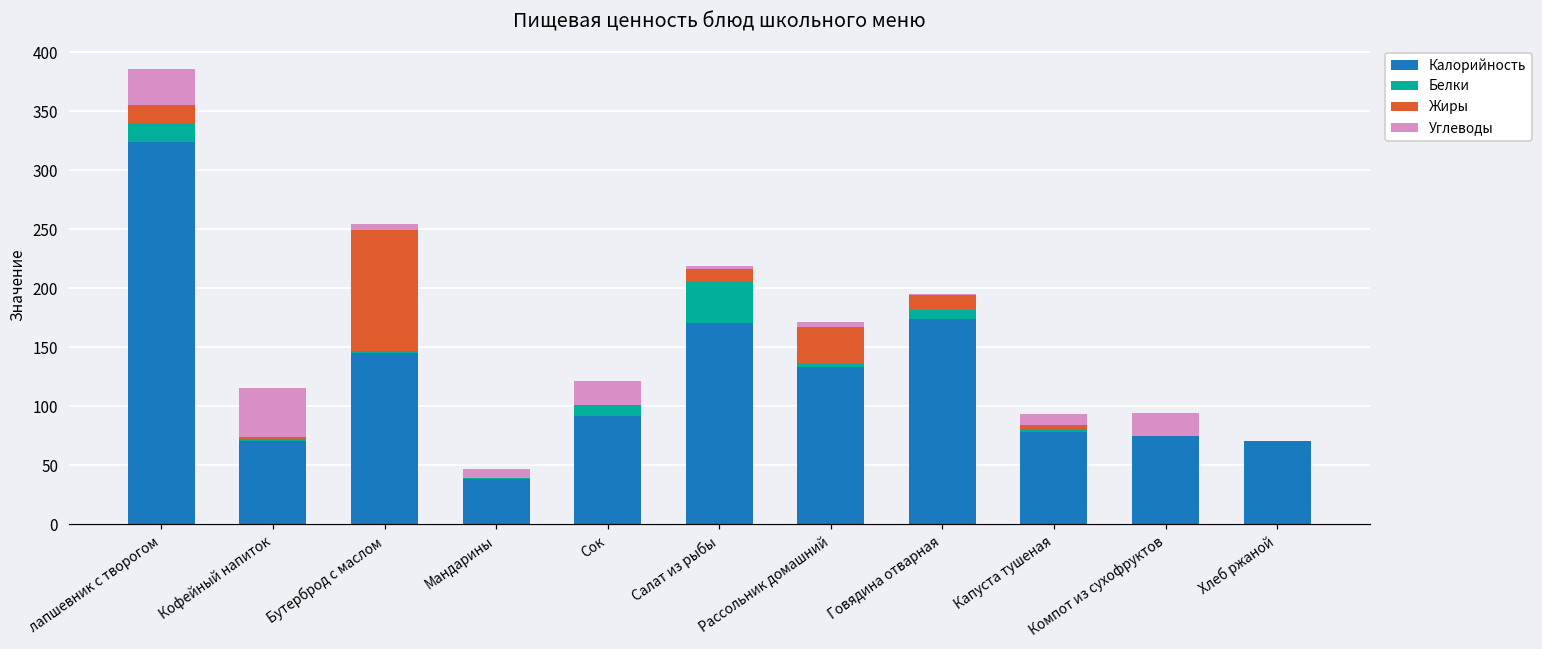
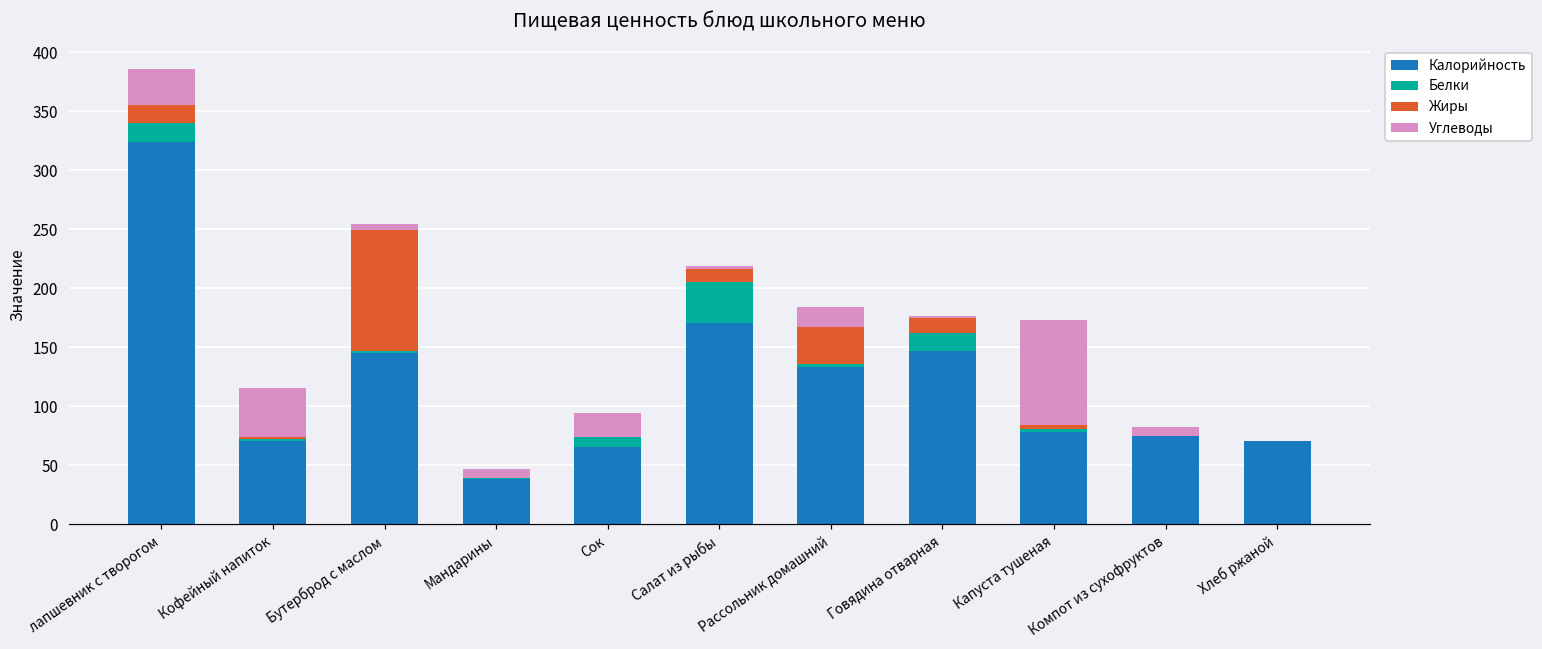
Калорийность, Сок: 92 -> 65
Углеводы, Рассольник домашний: 4 -> 17
Калорийность, Говядина отварная: 174 -> 147
Белки, Говядина отварная: 7 -> 15
Углеводы, Капуста тушеная: 9 -> 89
Углеводы, Компот из сухофруктов: 19 -> 7
